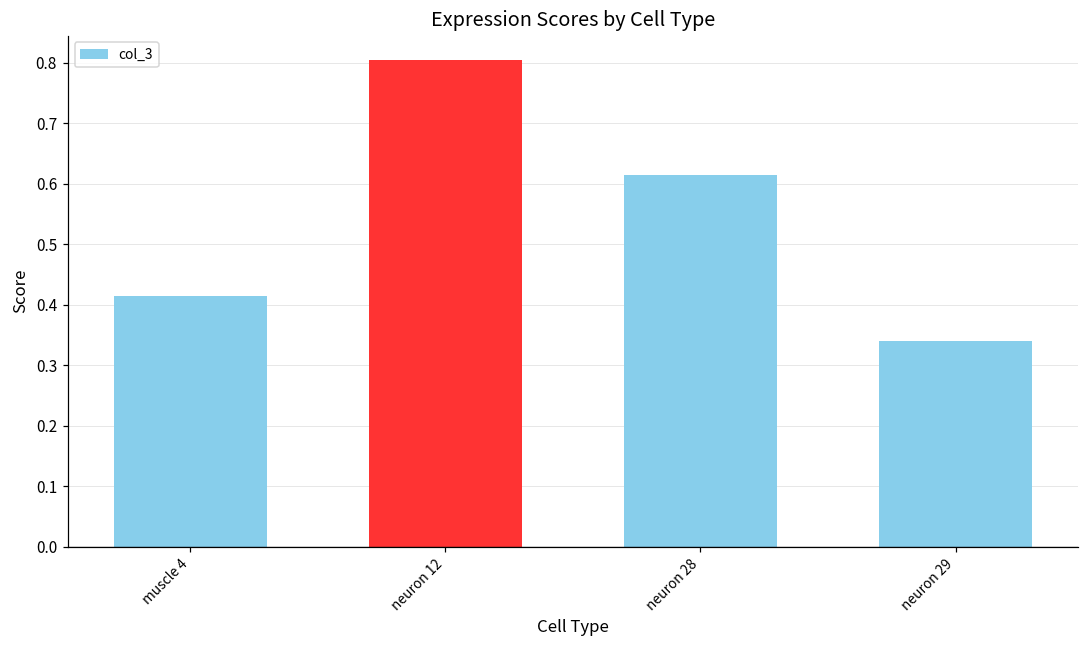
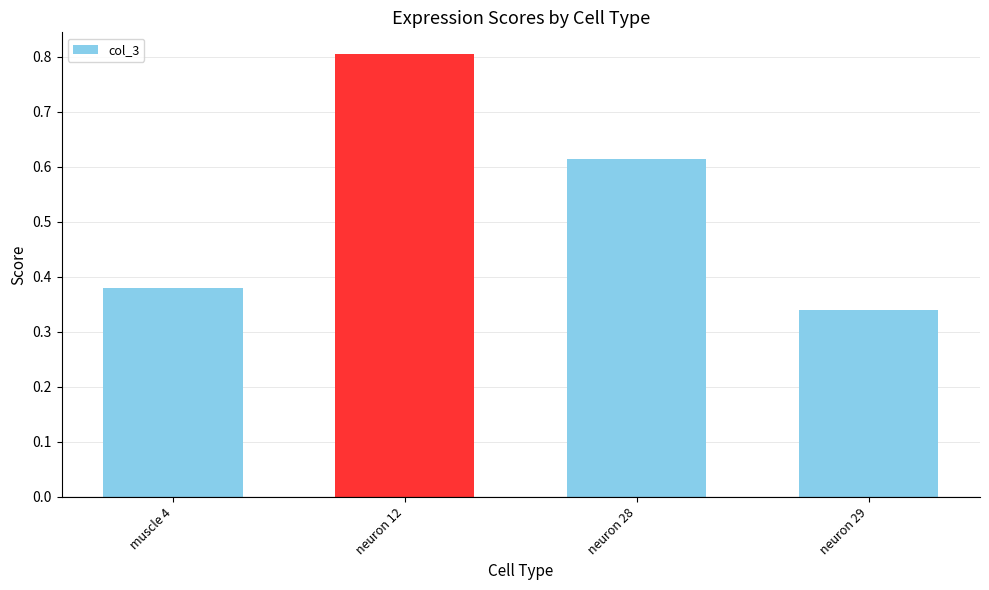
muscle 4: 0.41 -> 0.38
